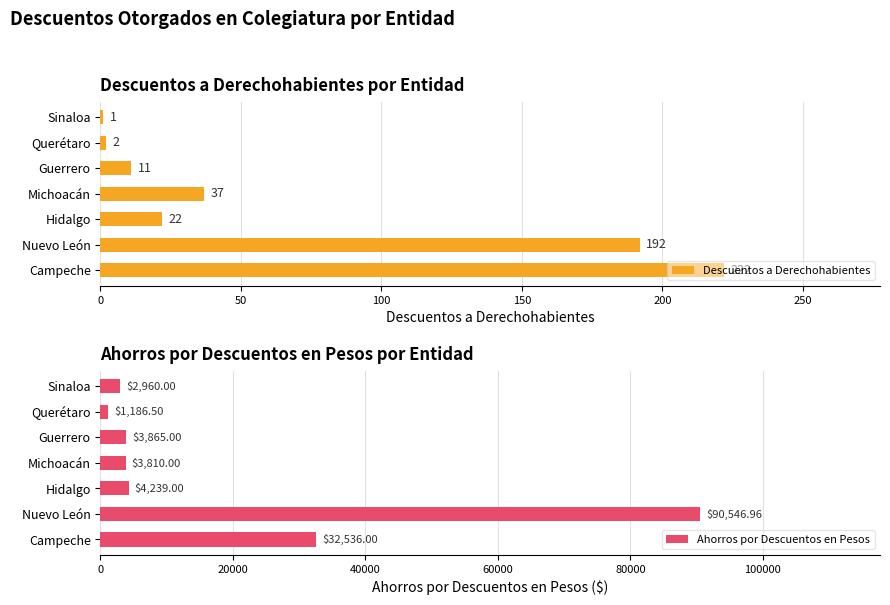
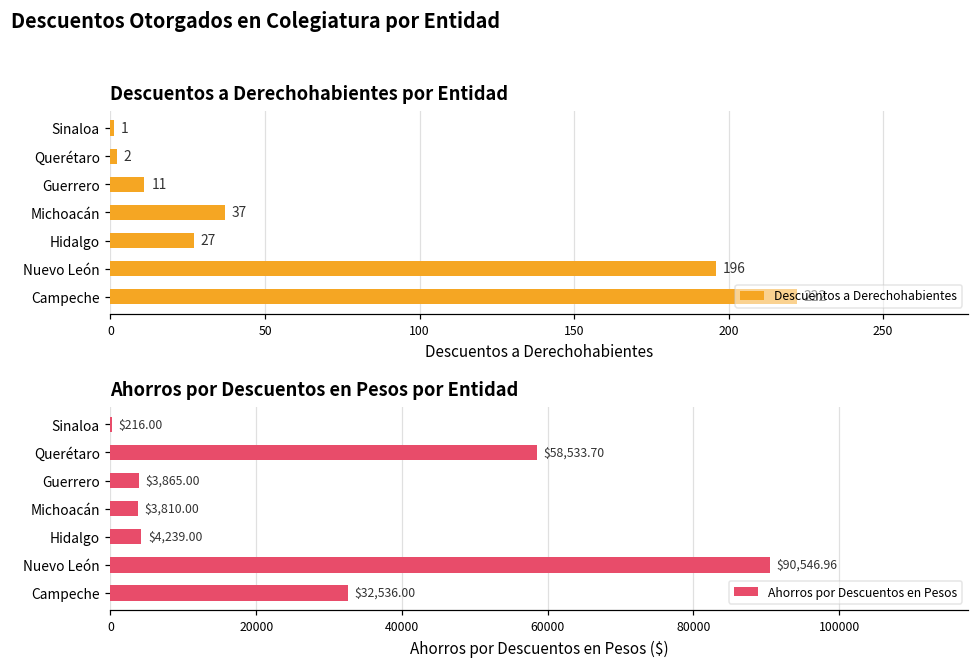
Descuentos a Derechohabientes por Entidad, Hidalgo: 22 -> 27
Descuentos a Derechohabientes por Entidad, Nuevo León: 192 -> 196
Ahorros por Descuentos en Pesos por Entidad, Sinaloa: $2,960.00 -> $216.00
Ahorros por Descuentos en Pesos por Entidad, Querétaro: $1,186.50 -> $58,533.70
